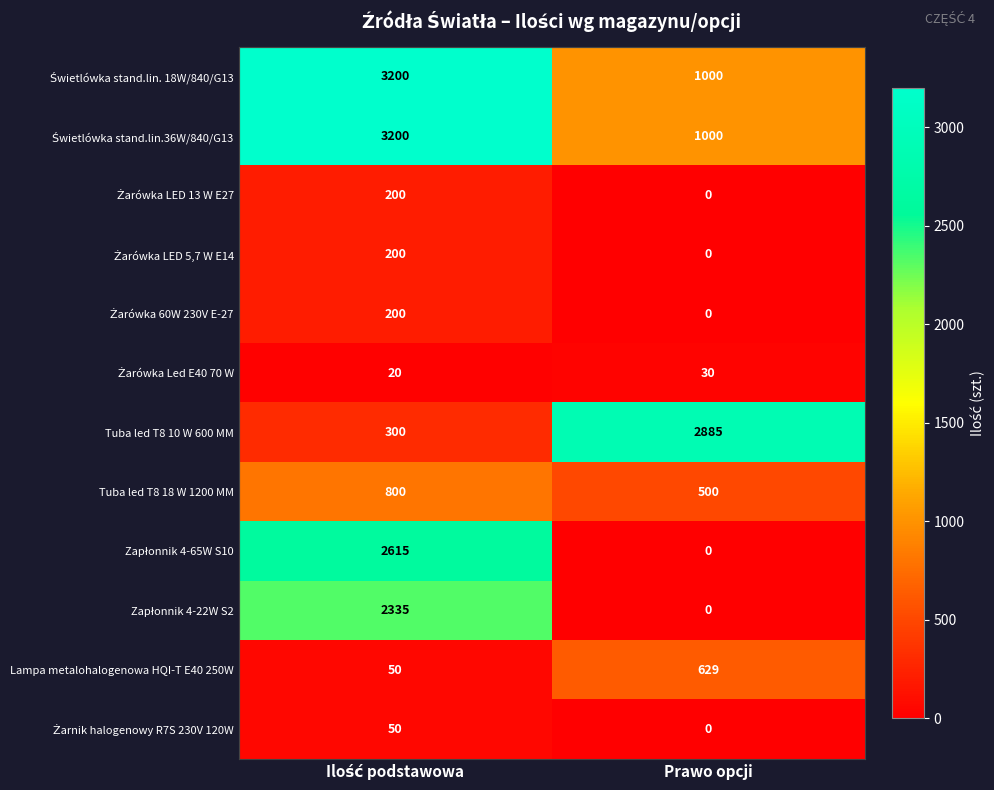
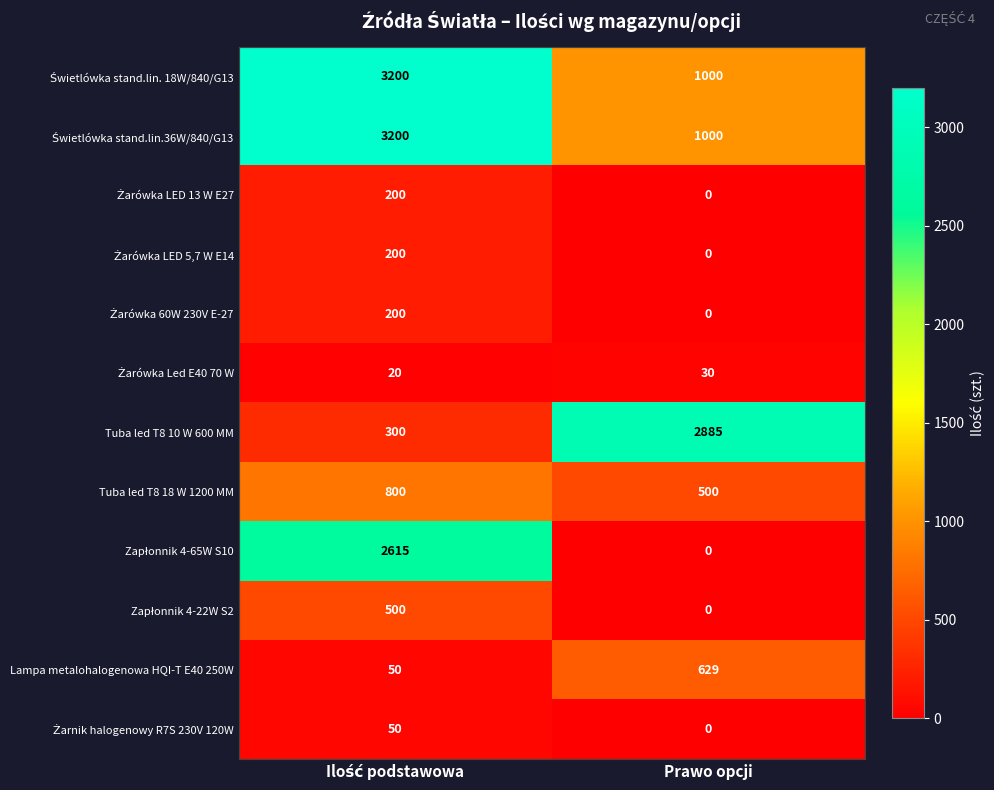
Zapłonnik 4-22W S2, Ilość podstawowa: 2335 -> 500
